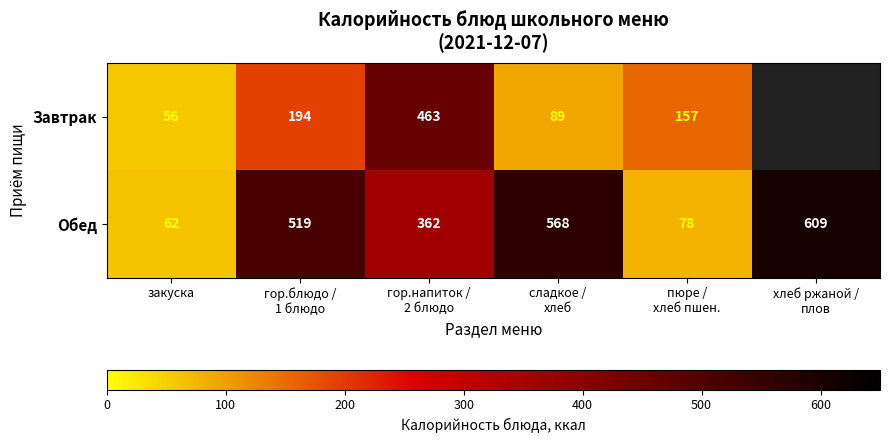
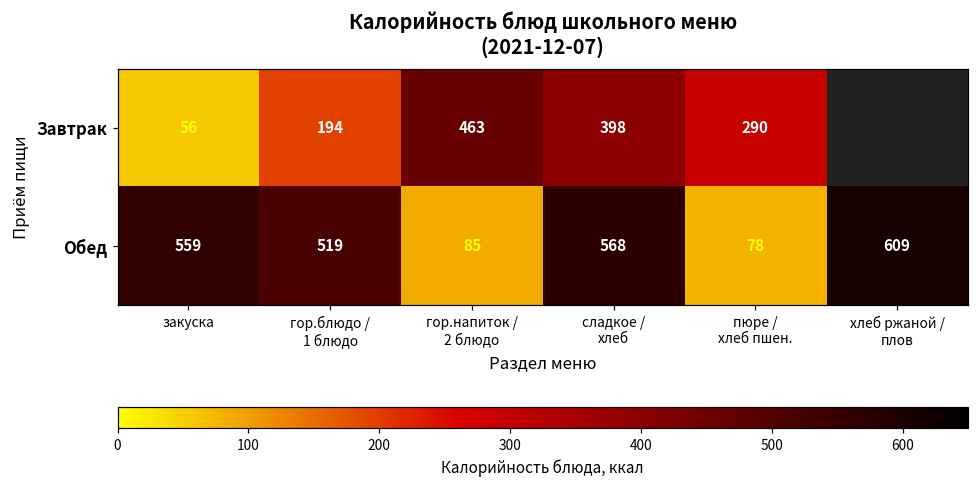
Завтрак, сладкое / хлеб: 89 -> 398
Завтрак, пюре / хлеб пшен.: 157 -> 290
Обед, закуска: 62 -> 559
Обед, гор.напиток / 2 блюдо: 362 -> 85
